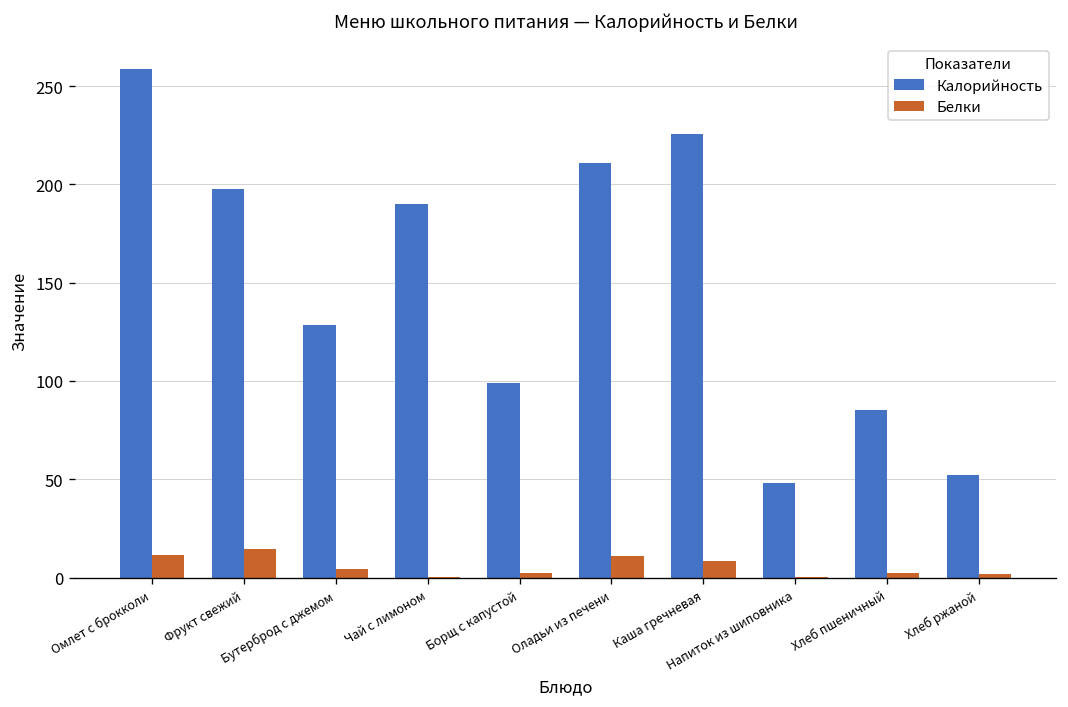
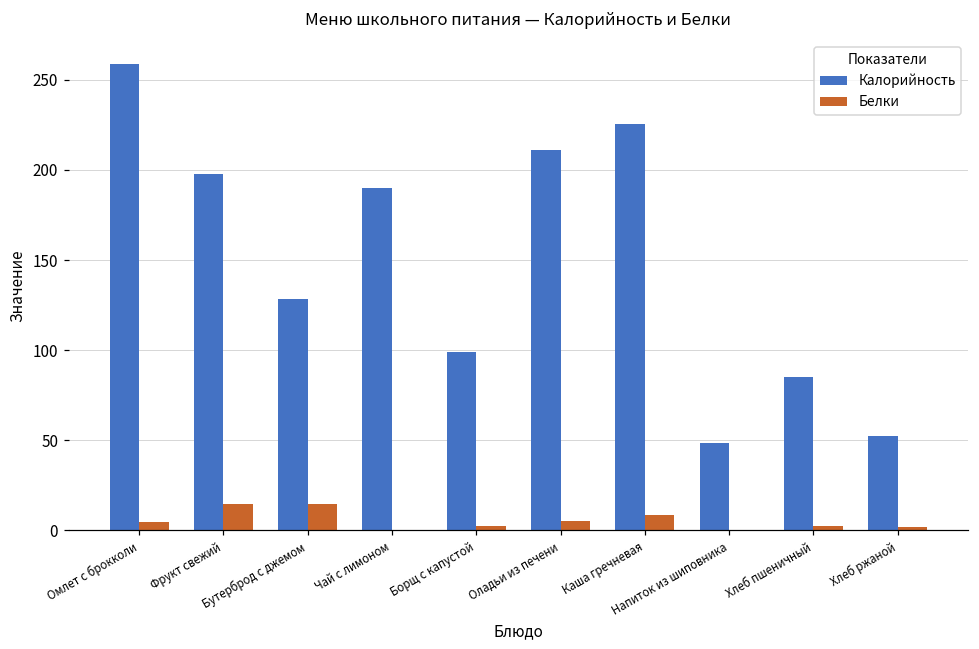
Белки, Омлет с брокколи: 12 -> 5
Белки, Бутерброд с джемом: 5 -> 15
Белки, Оладьи из печени: 11 -> 5
